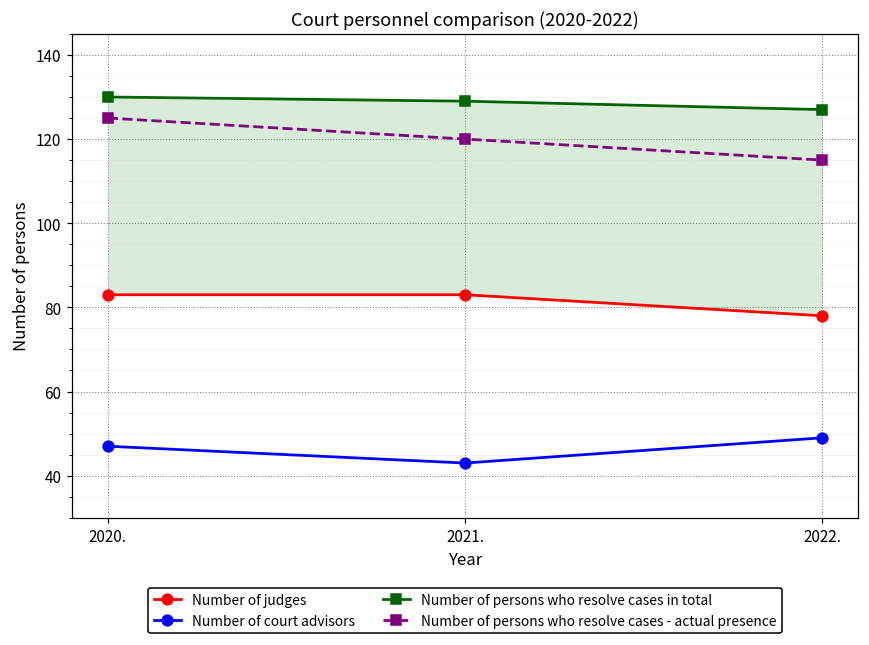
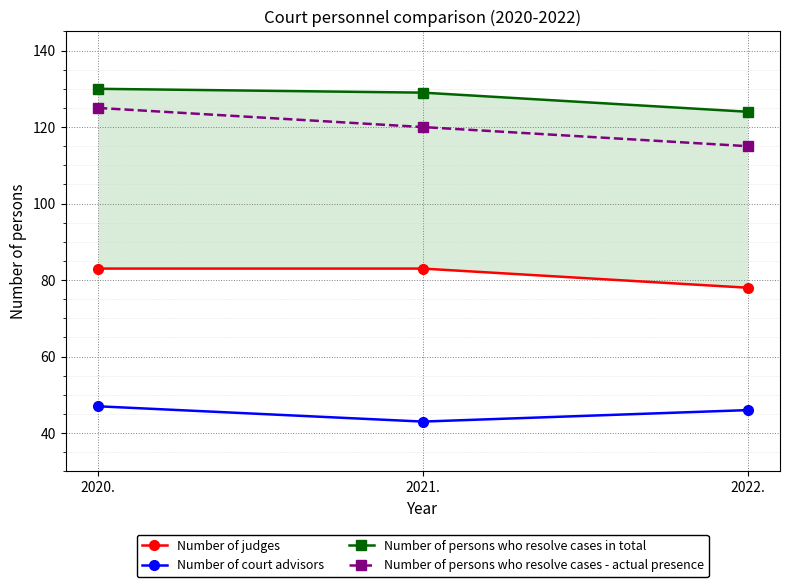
Number of court advisors, 2022.: 49 -> 46
Number of persons who resolve cases in total, 2022.: 127 -> 124
